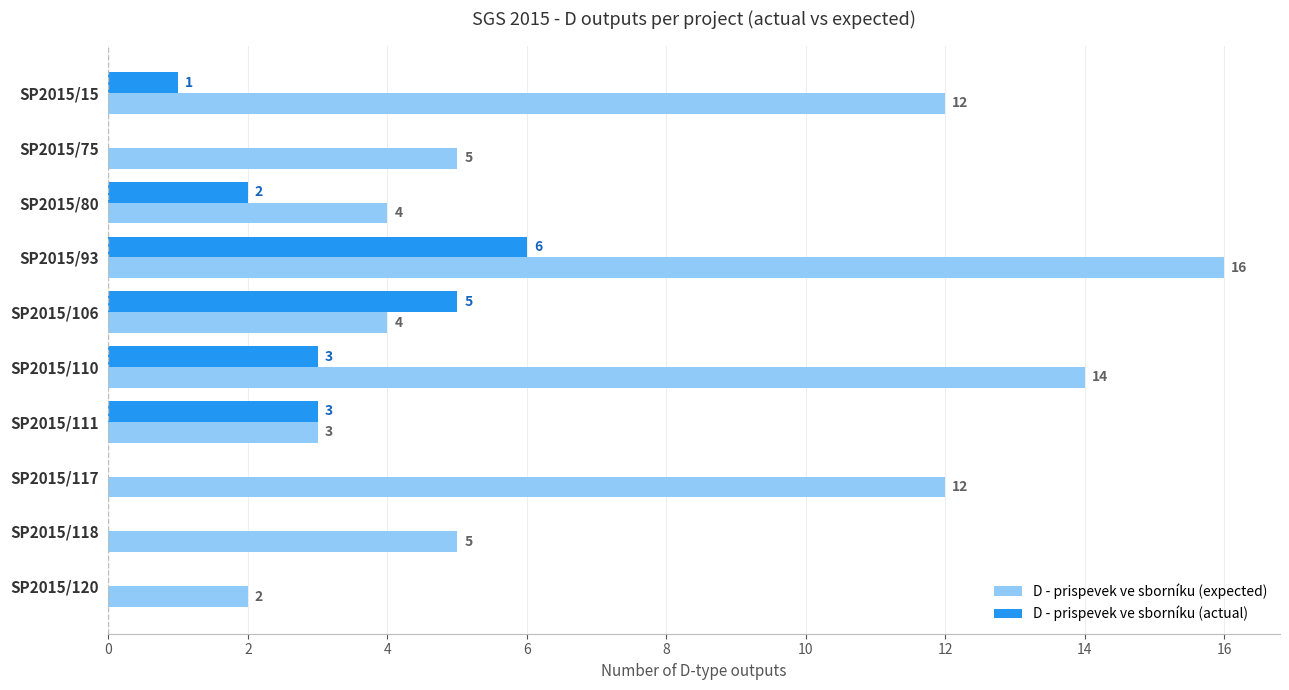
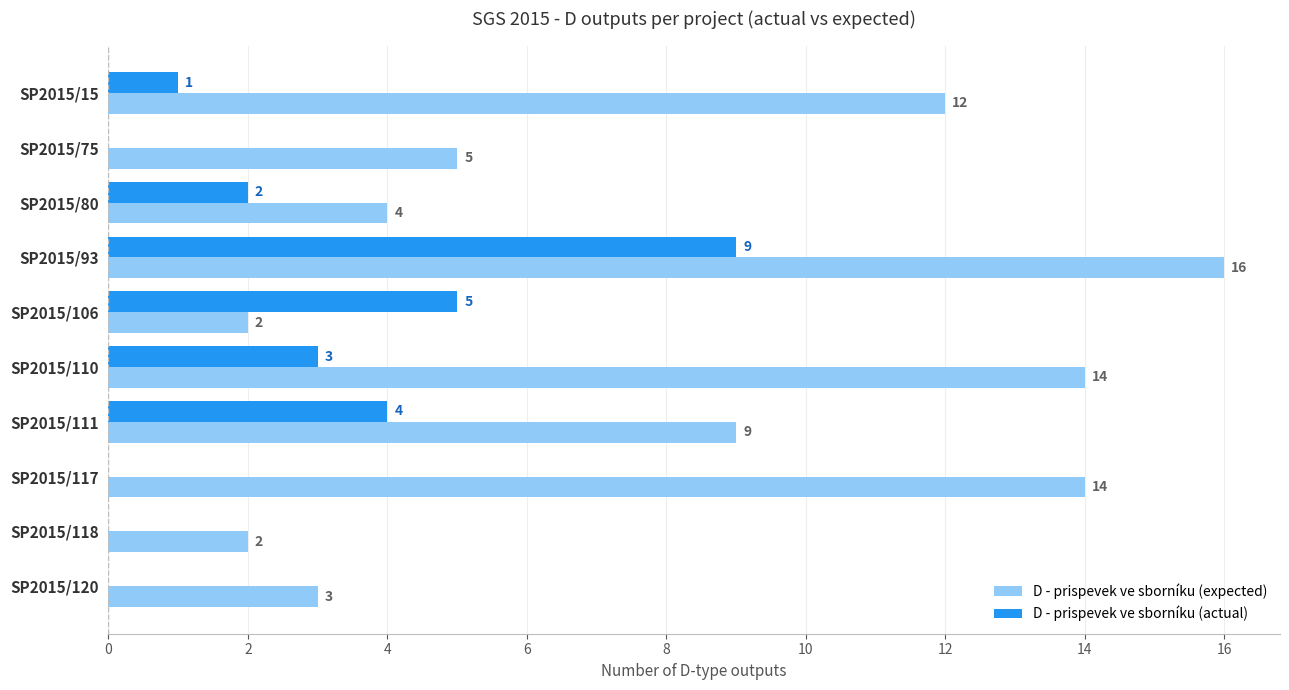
D - prispevek ve sborníku (actual), SP2015/93: 6 -> 9
D - prispevek ve sborníku (expected), SP2015/106: 4 -> 2
D - prispevek ve sborníku (actual), SP2015/111: 3 -> 4
D - prispevek ve sborníku (expected), SP2015/111: 3 -> 9
D - prispevek ve sborníku (expected), SP2015/117: 12 -> 14
D - prispevek ve sborníku (expected), SP2015/118: 5 -> 2
D - prispevek ve sborníku (expected), SP2015/120: 2 -> 3
